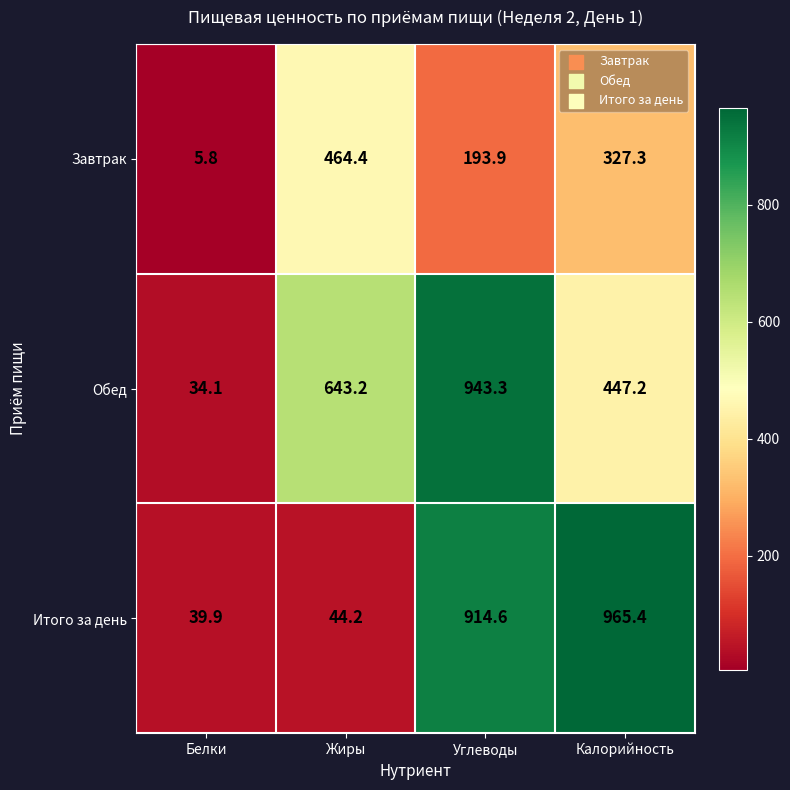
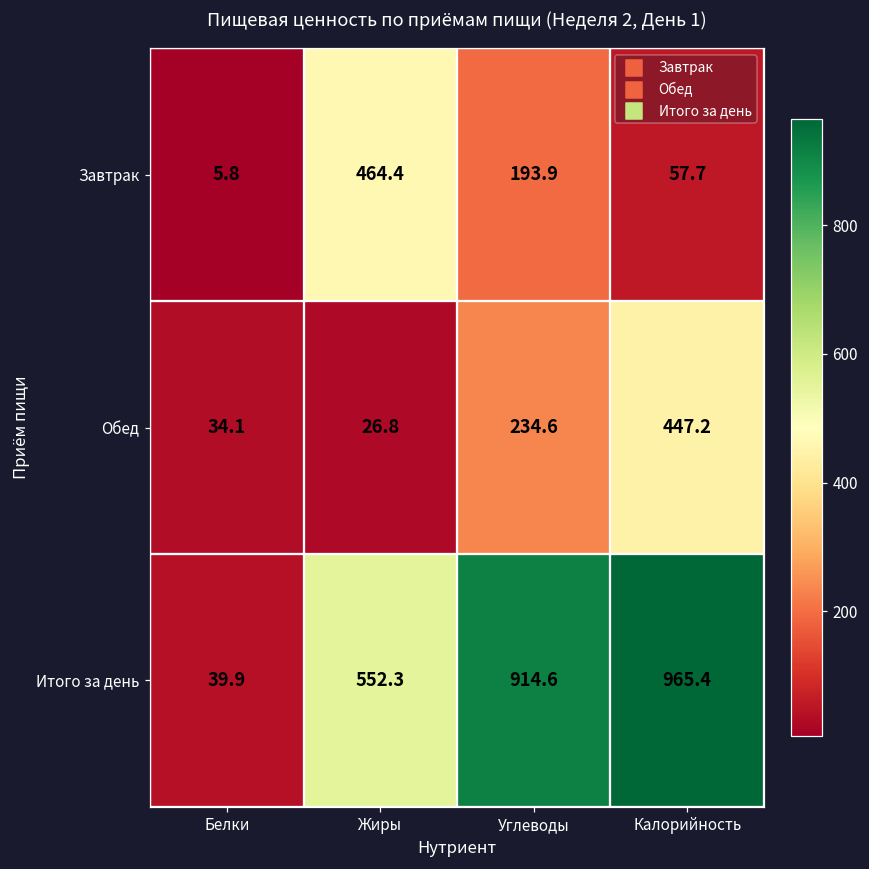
Завтрак, Калорийность: 327.3 -> 57.7
Обед, Жиры: 643.2 -> 26.8
Обед, Углеводы: 943.3 -> 234.6
Итого за день, Жиры: 44.2 -> 552.3
